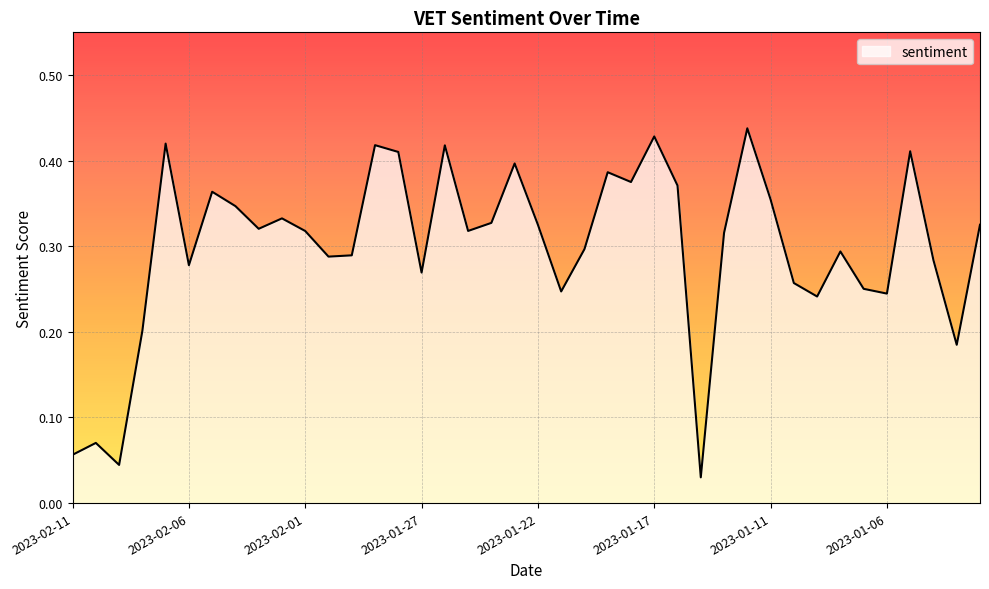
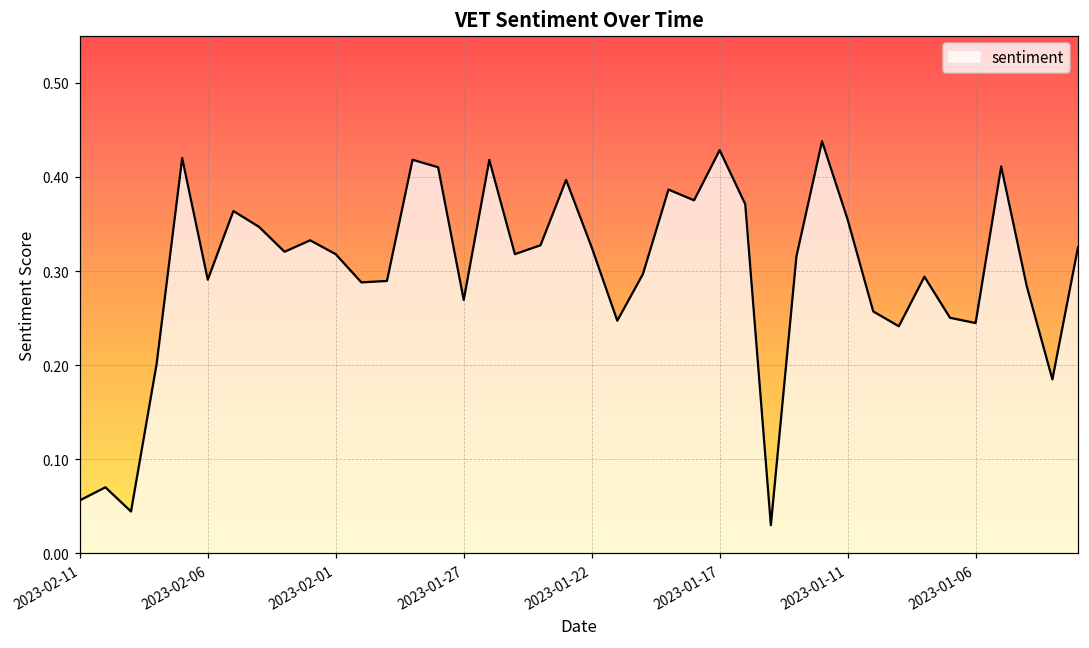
2023-02-06: 0.28 -> 0.29
